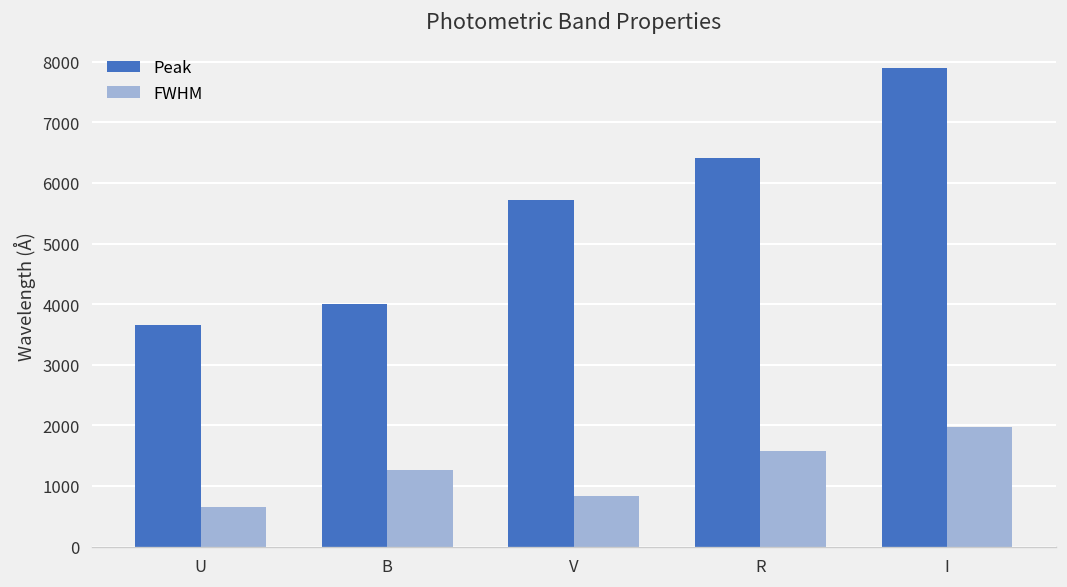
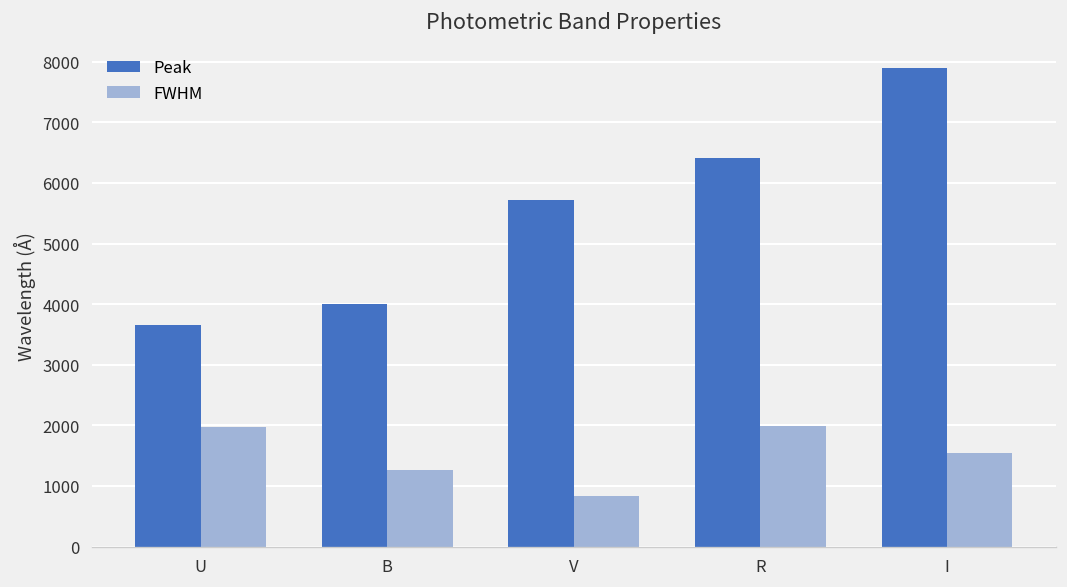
FWHM, U: 700 -> 2000
FWHM, R: 1600 -> 2000
FWHM, I: 2000 -> 1500
